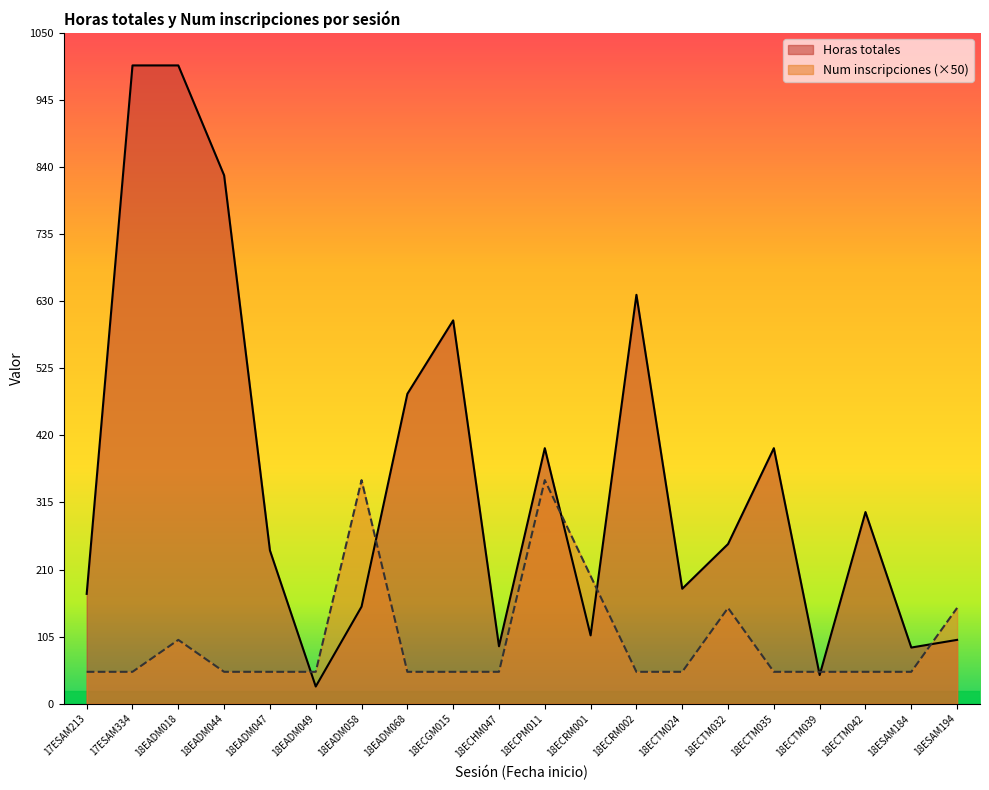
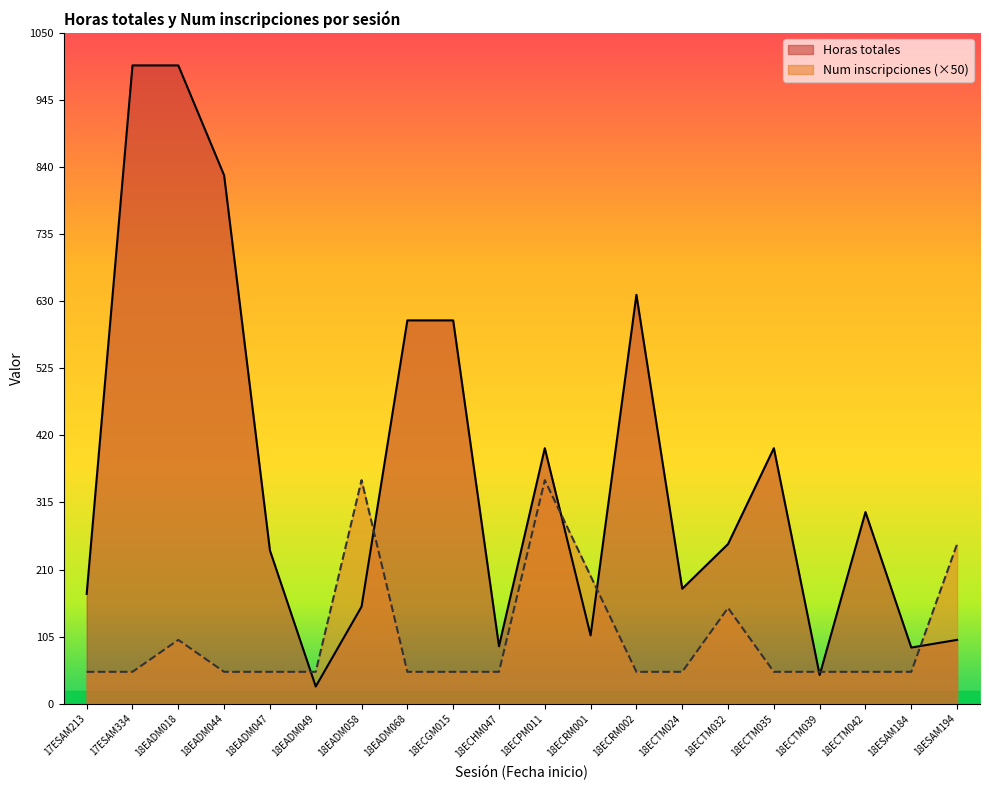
Horas totales, 18EADM068: 490 -> 600
Num inscripciones (×50), 18ESAM194: 150 -> 250
